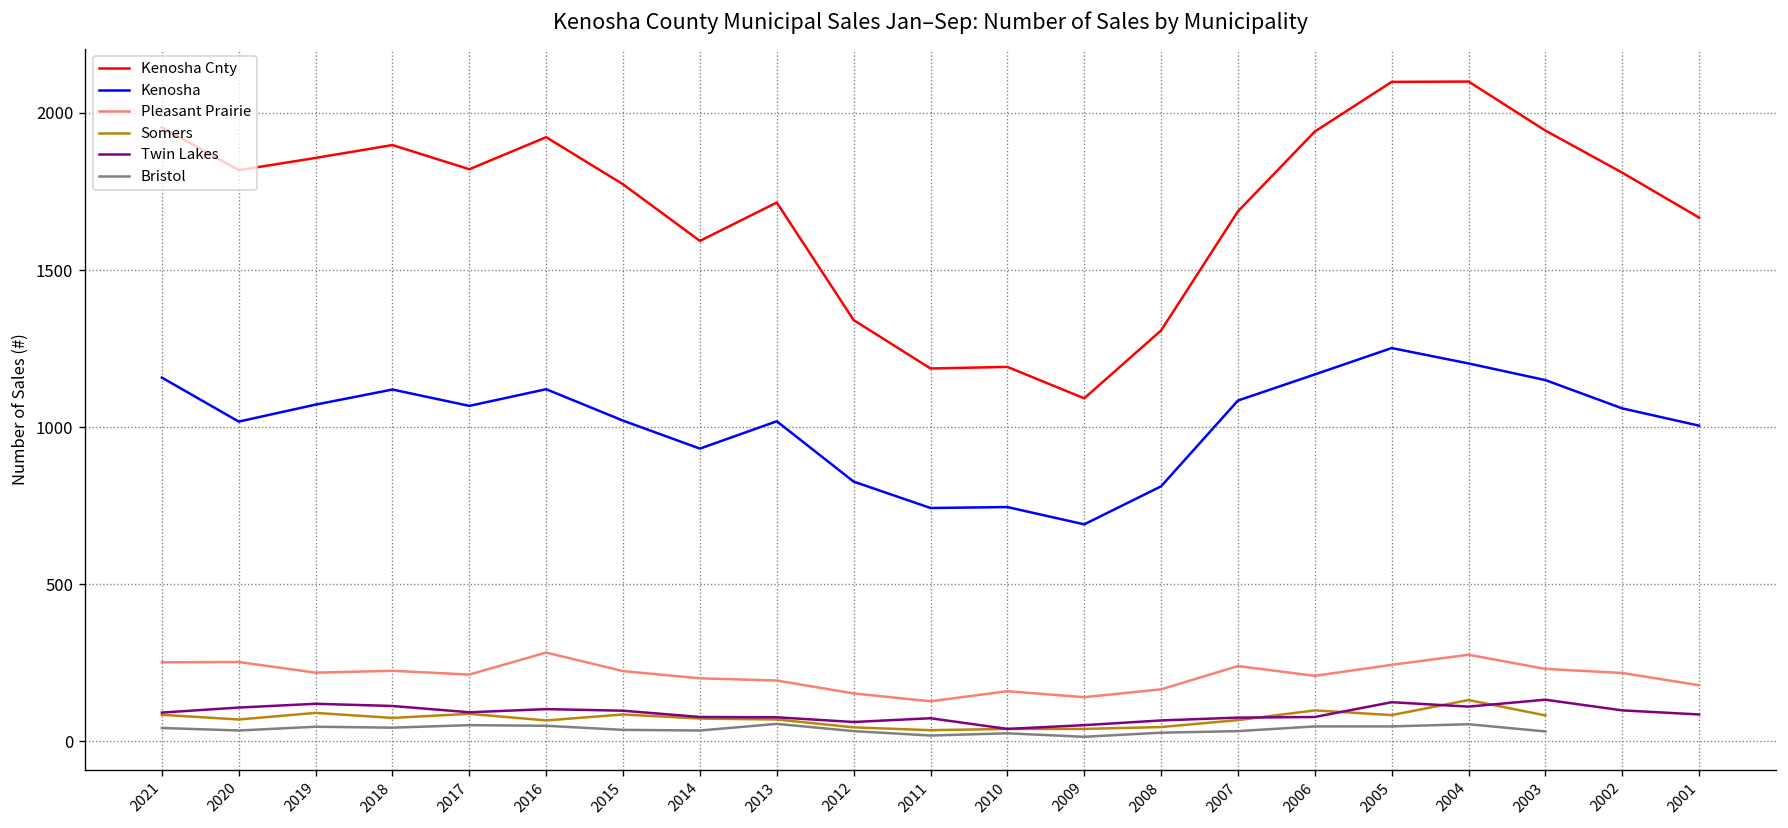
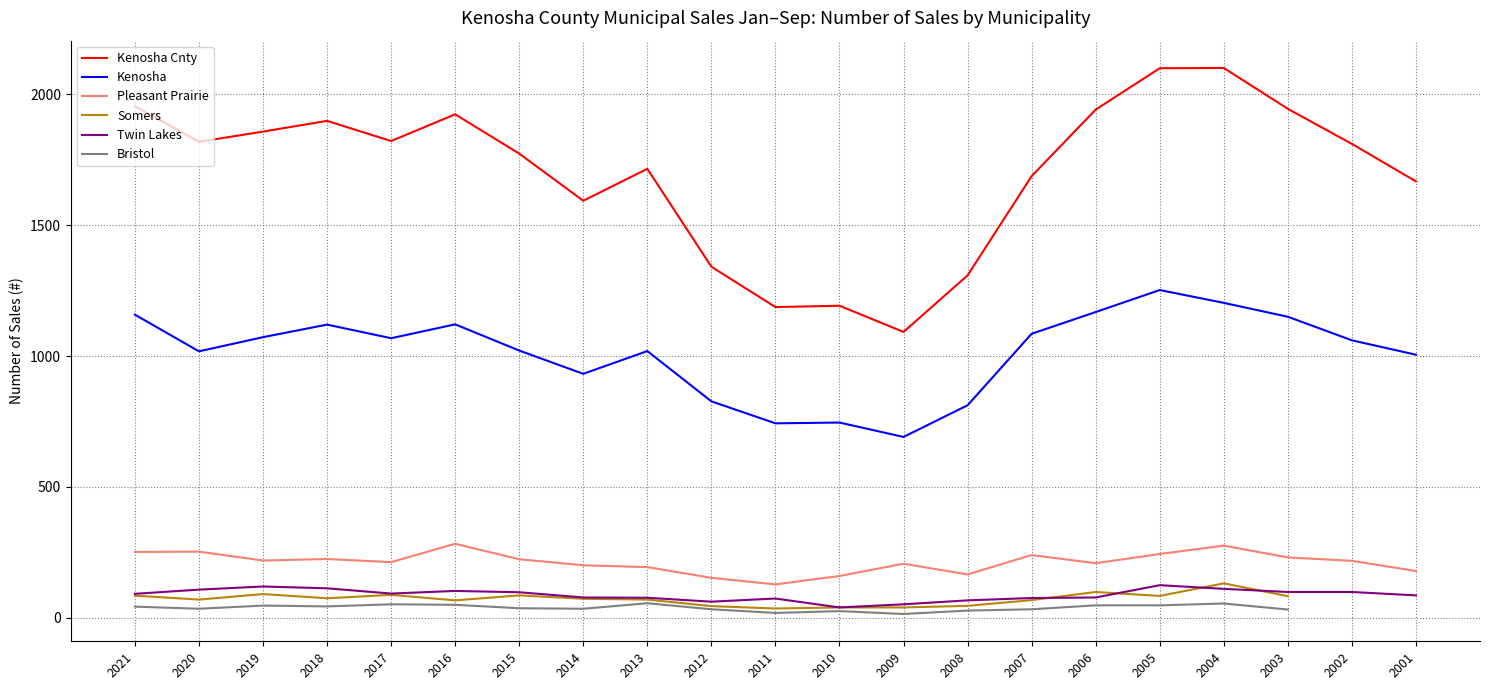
Pleasant Prairie, 2009: 140 -> 210
Twin Lakes, 2003: 130 -> 100
